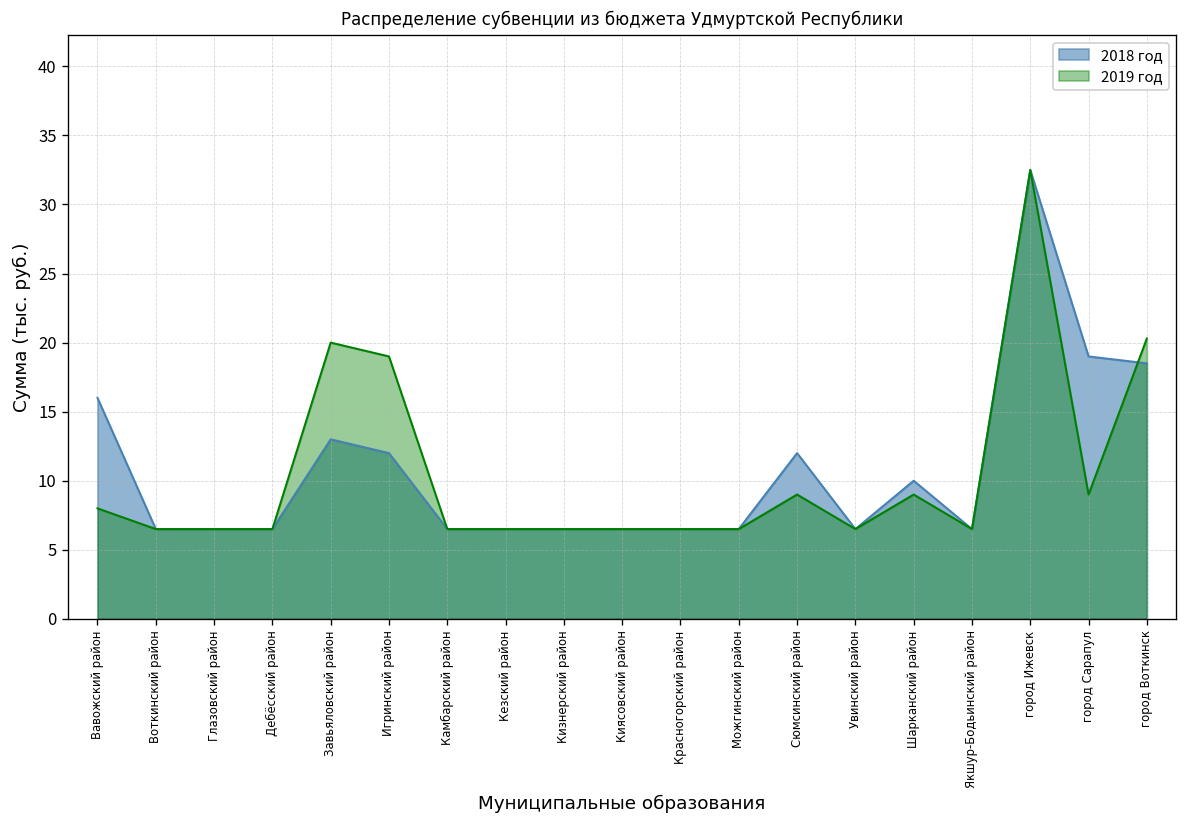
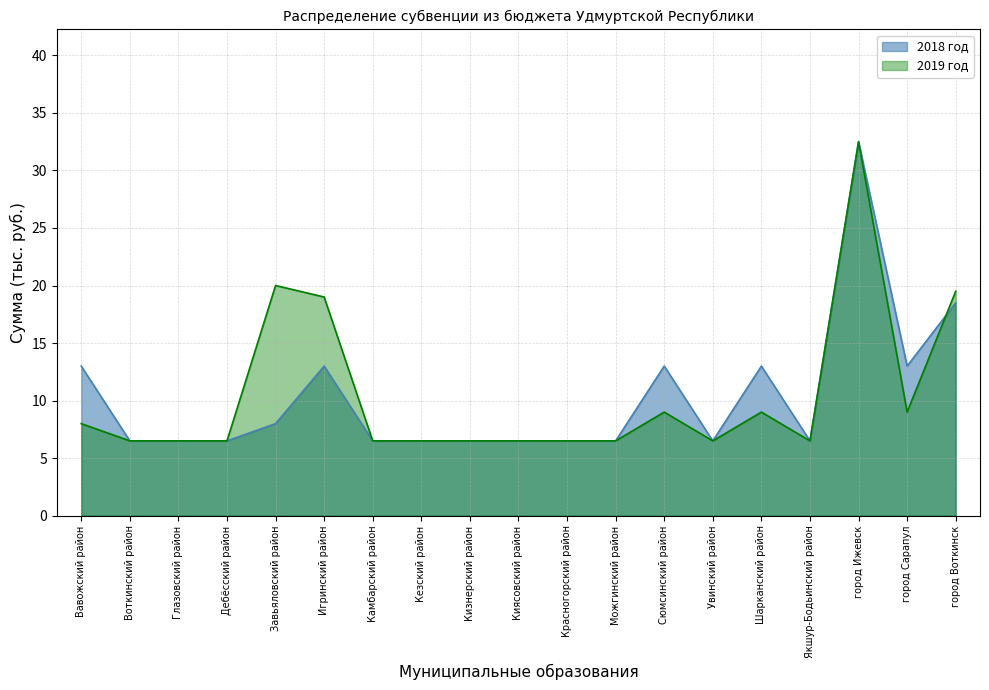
2018 год, Вавожский район: 16 -> 13
2018 год, Завьяловский район: 13 -> 8
2018 год, Игринский район: 12 -> 13
2018 год, Сюмсинский район: 12 -> 13
2018 год, Шарканский район: 10 -> 13
2018 год, город Сарапул: 19 -> 13
2019 год, город Воткинск: 20.3 -> 19.5
